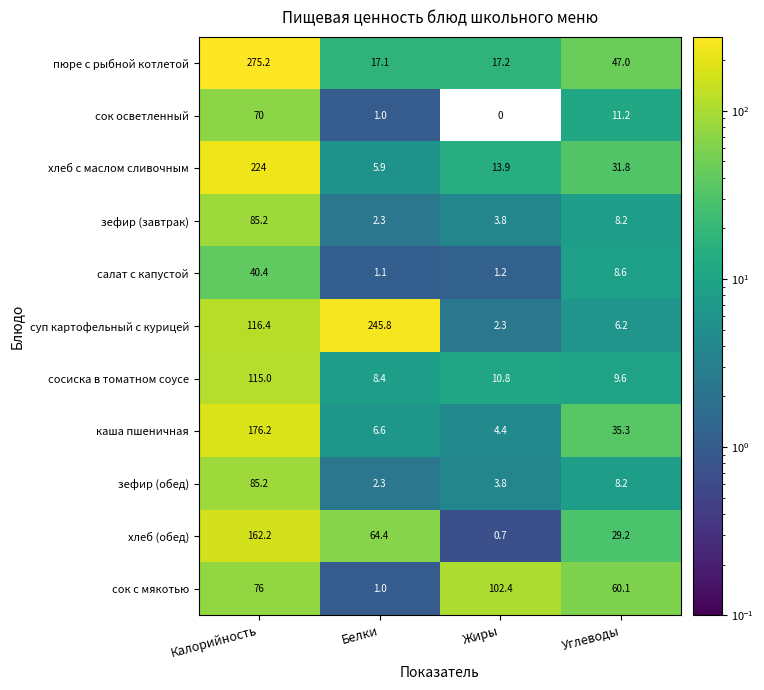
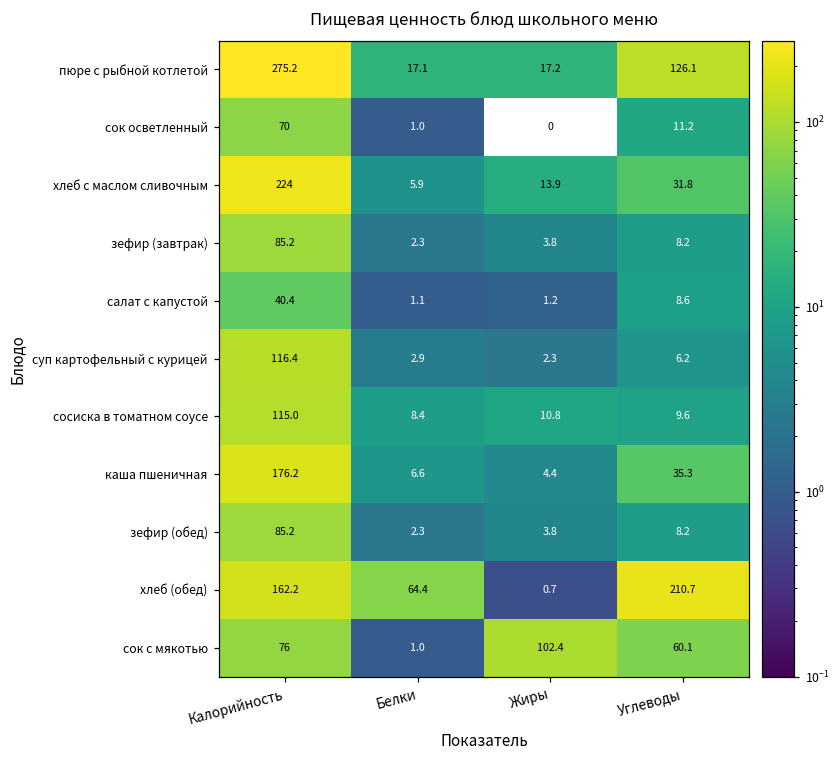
пюре с рыбной котлетой, Углеводы: 47.0 -> 126.1
суп картофельный с курицей, Белки: 245.8 -> 2.9
хлеб (обед), Углеводы: 29.2 -> 210.7
